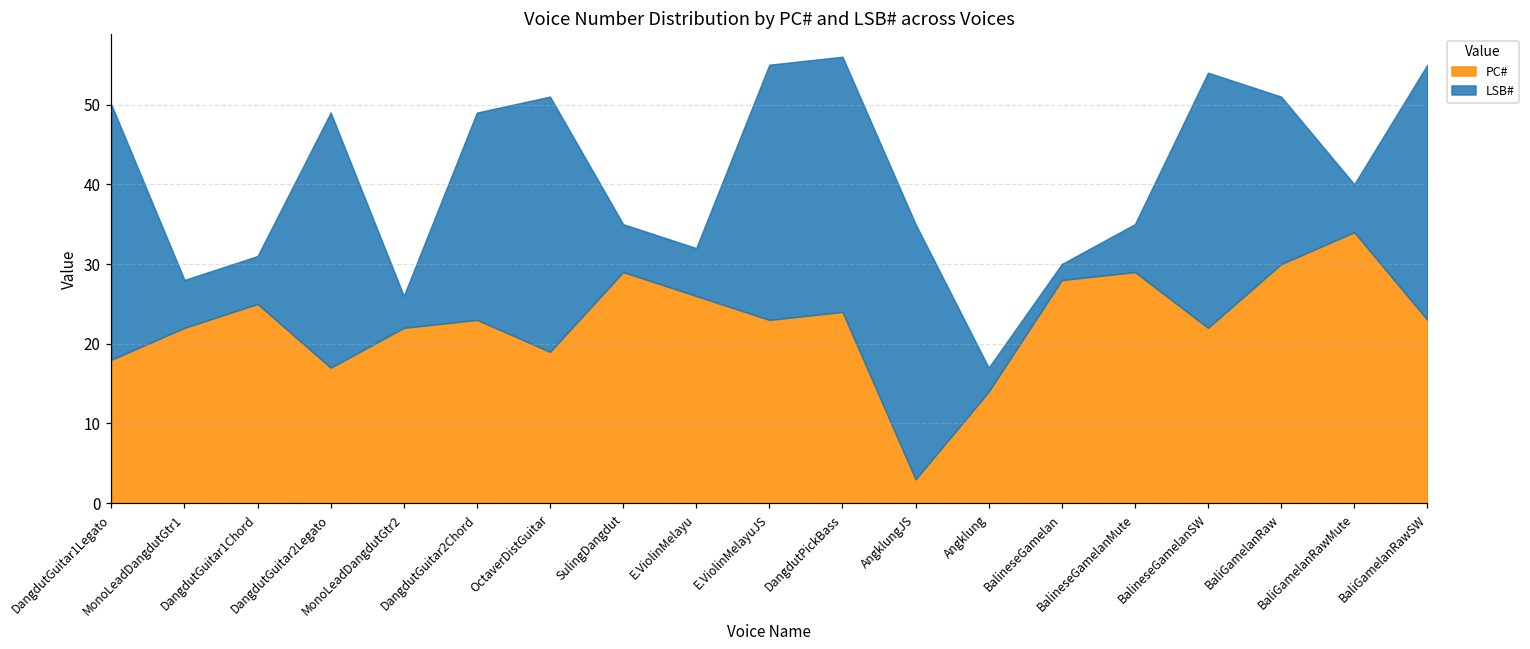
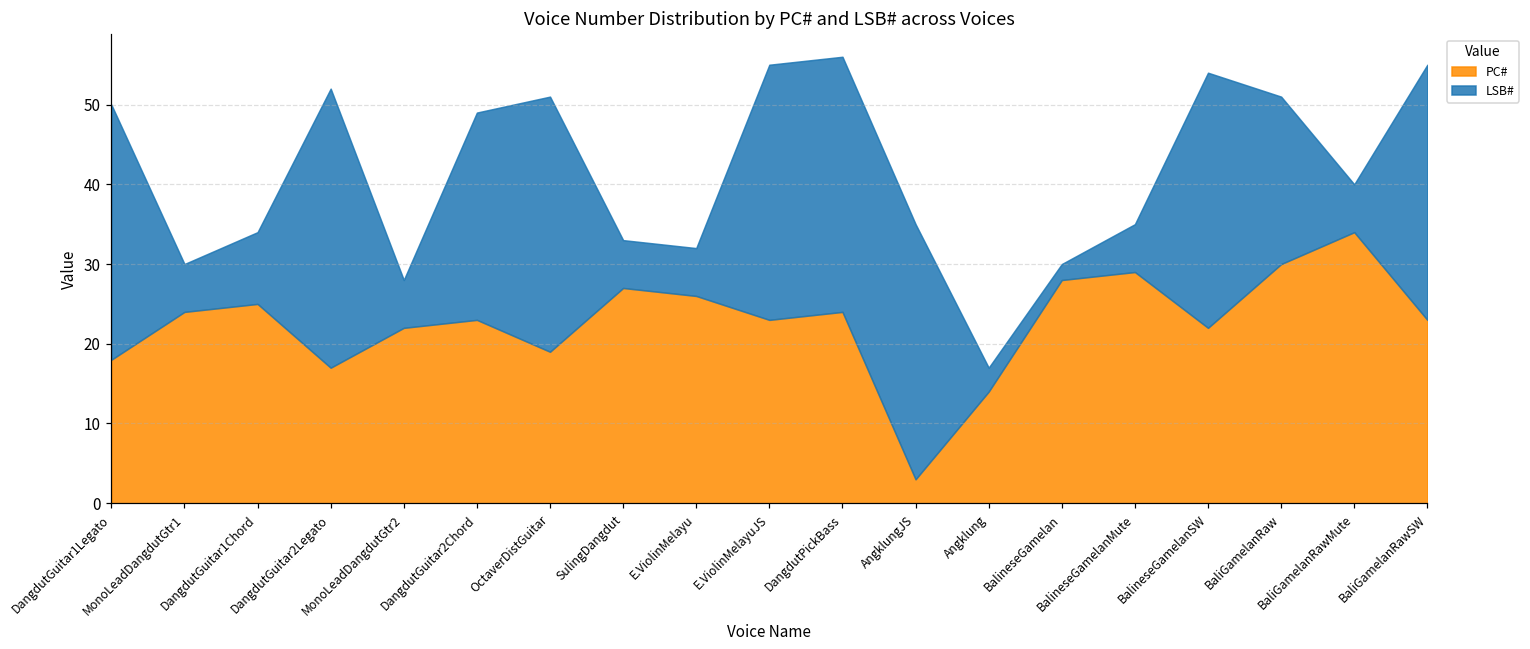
PC#, MonoLeadDangdutGtr1: 22 -> 24
LSB#, DangdutGuitar1Chord: 6 -> 9
LSB#, DangdutGuitar2Legato: 32 -> 35
LSB#, MonoLeadDangdutGtr2: 4 -> 6
PC#, SulingDangdut: 29 -> 27
